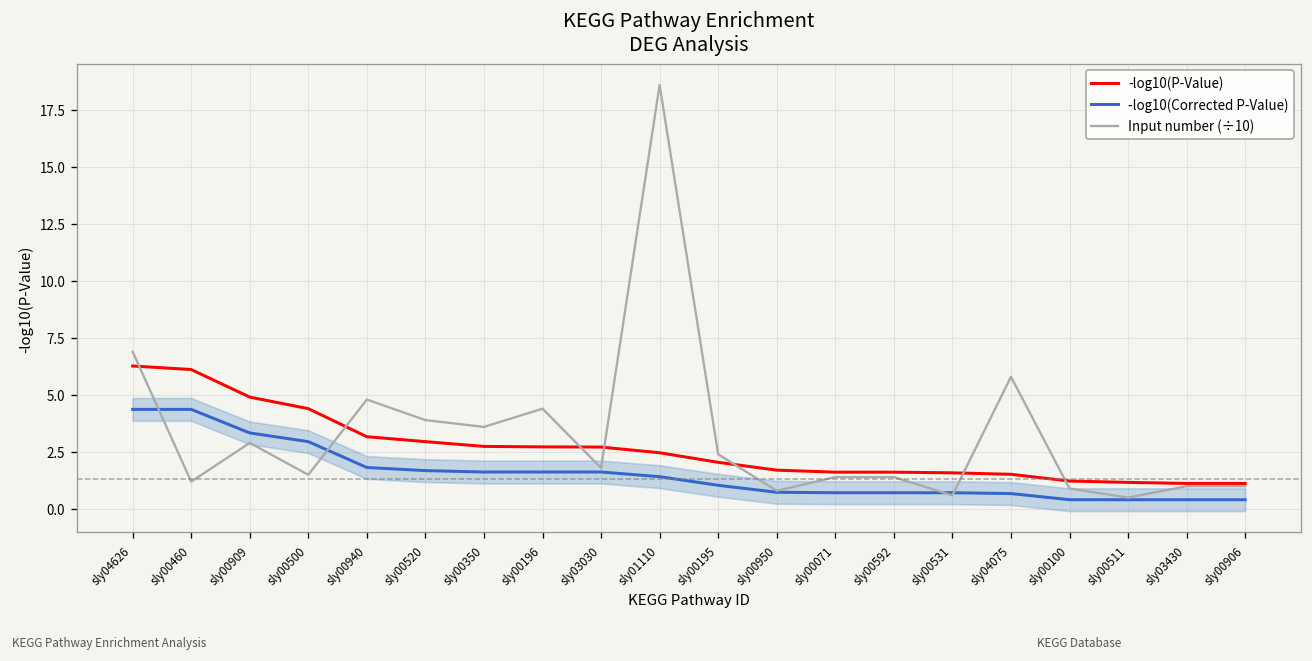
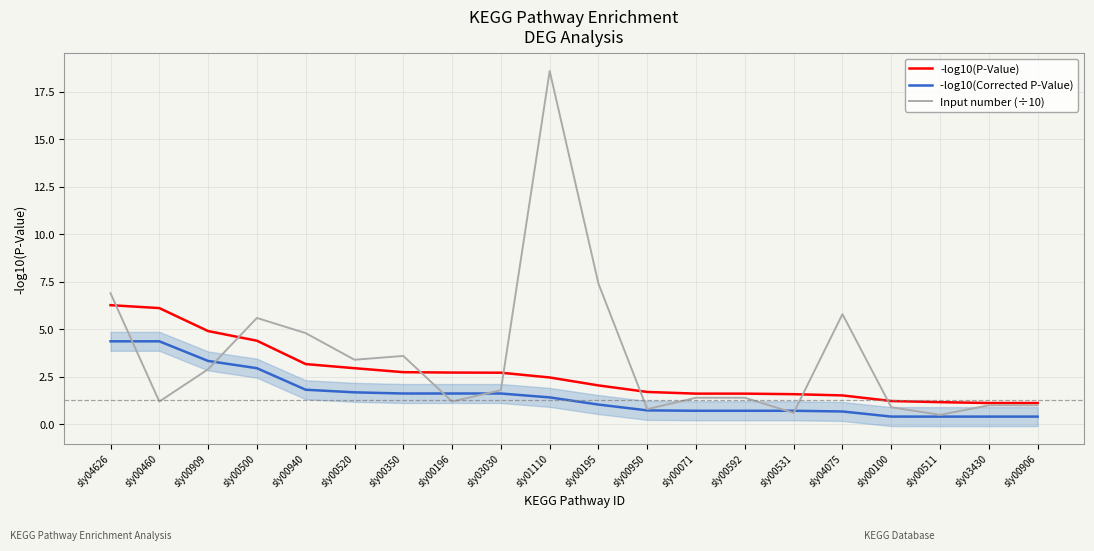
Input number (÷10), sly00500: 1.5 -> 5.6
Input number (÷10), sly00520: 3.9 -> 3.4
Input number (÷10), sly00196: 4.4 -> 1.2
Input number (÷10), sly00195: 2.4 -> 7.4
